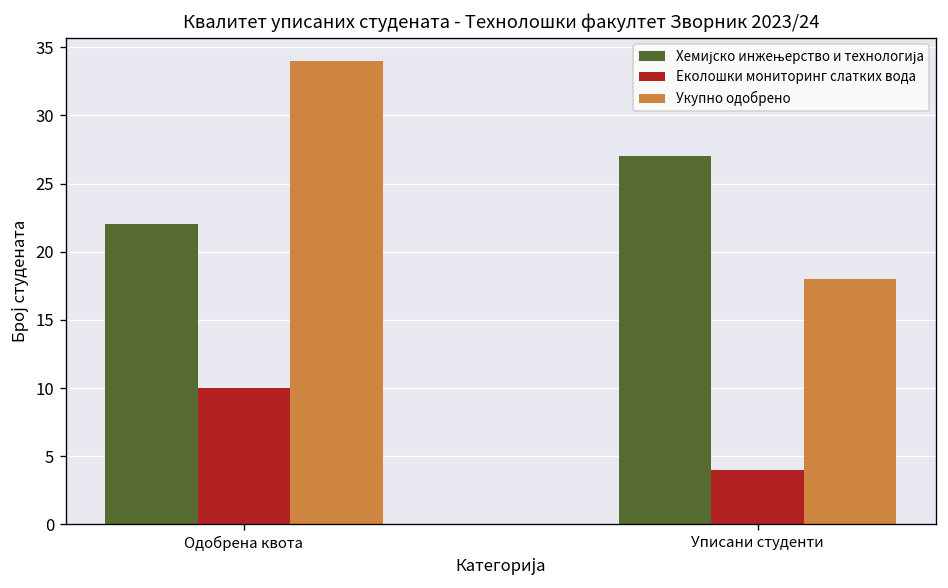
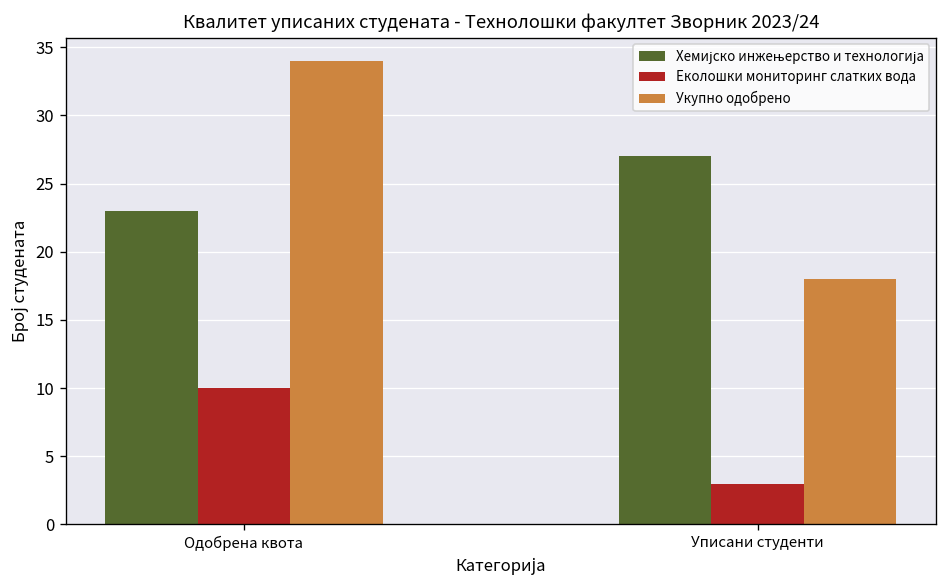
Хемијско инжењерство и технологија, Одобрена квота: 22 -> 23
Еколошки мониторинг слатких вода, Уписани студенти: 4 -> 3
